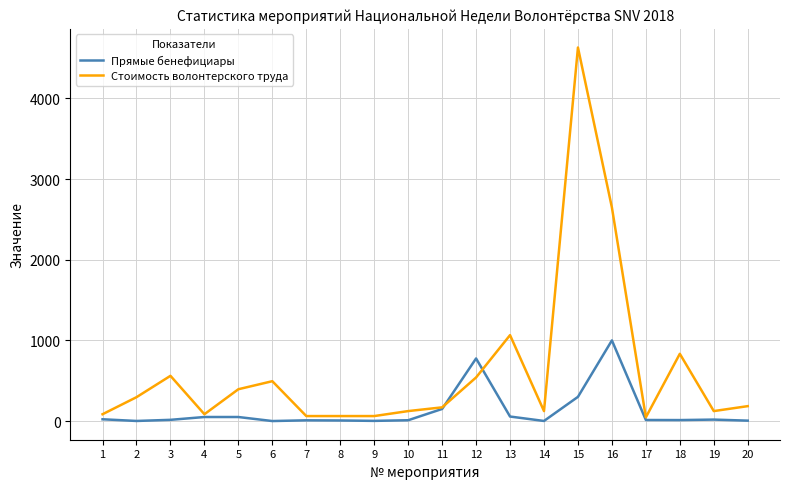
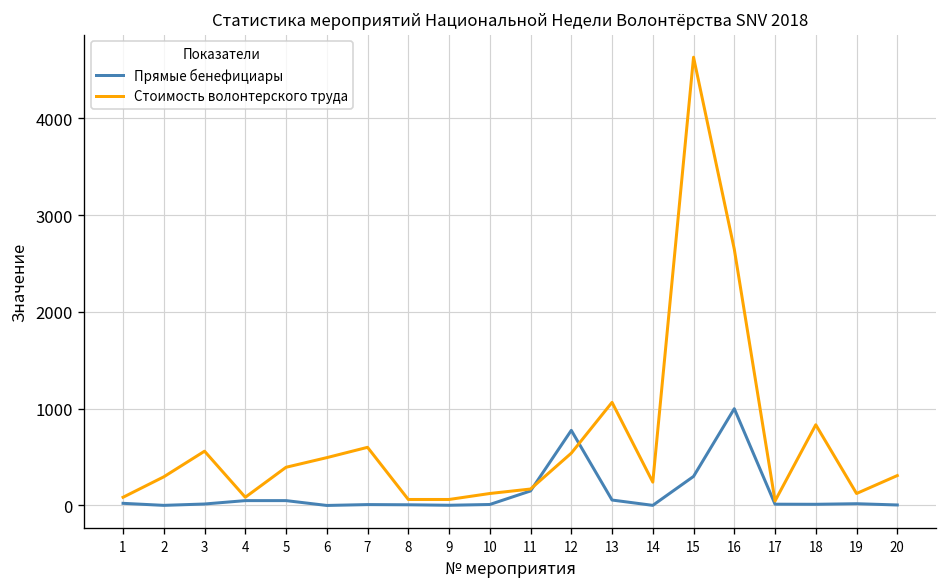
Стоимость волонтерского труда, 7: 100 -> 600
Стоимость волонтерского труда, 14: 100 -> 200
Стоимость волонтерского труда, 20: 200 -> 300
